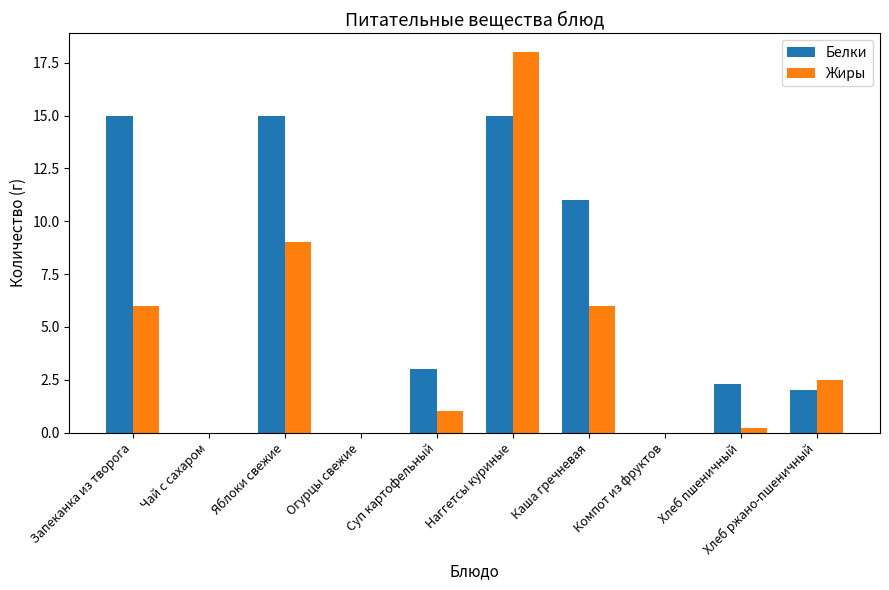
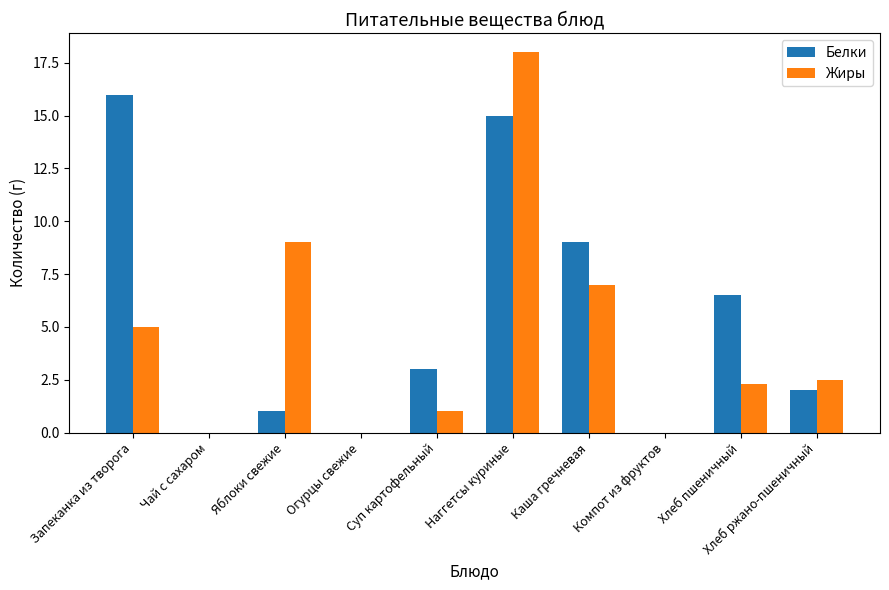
Белки, Запеканка из творога: 15 -> 16
Жиры, Запеканка из творога: 6 -> 5
Белки, Яблоки свежие: 15 -> 1
Белки, Каша гречневая: 11 -> 9
Жиры, Каша гречневая: 6 -> 7
Белки, Хлеб пшеничный: 2.3 -> 6.5
Жиры, Хлеб пшеничный: 0.2 -> 2.3
